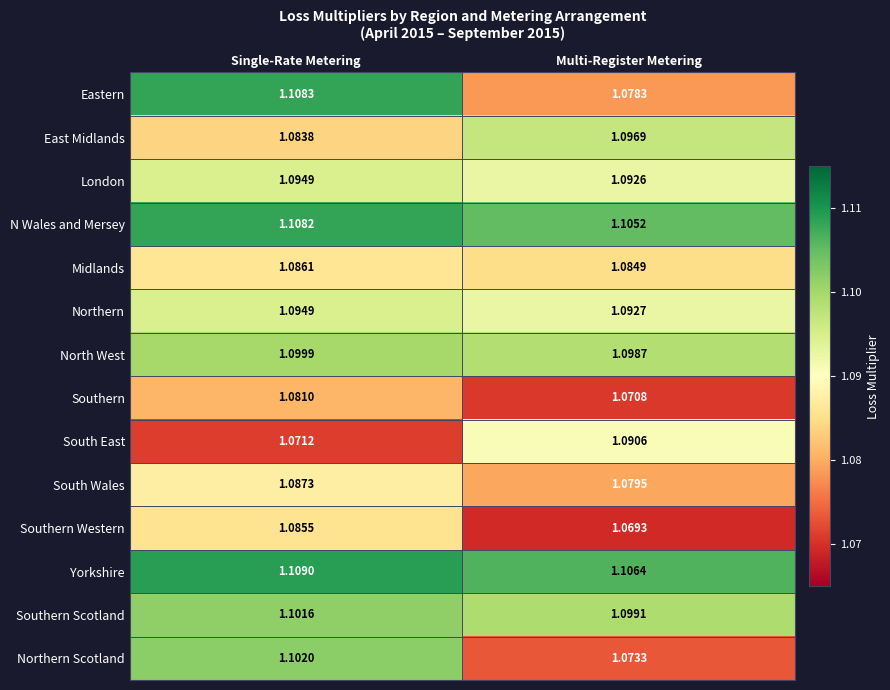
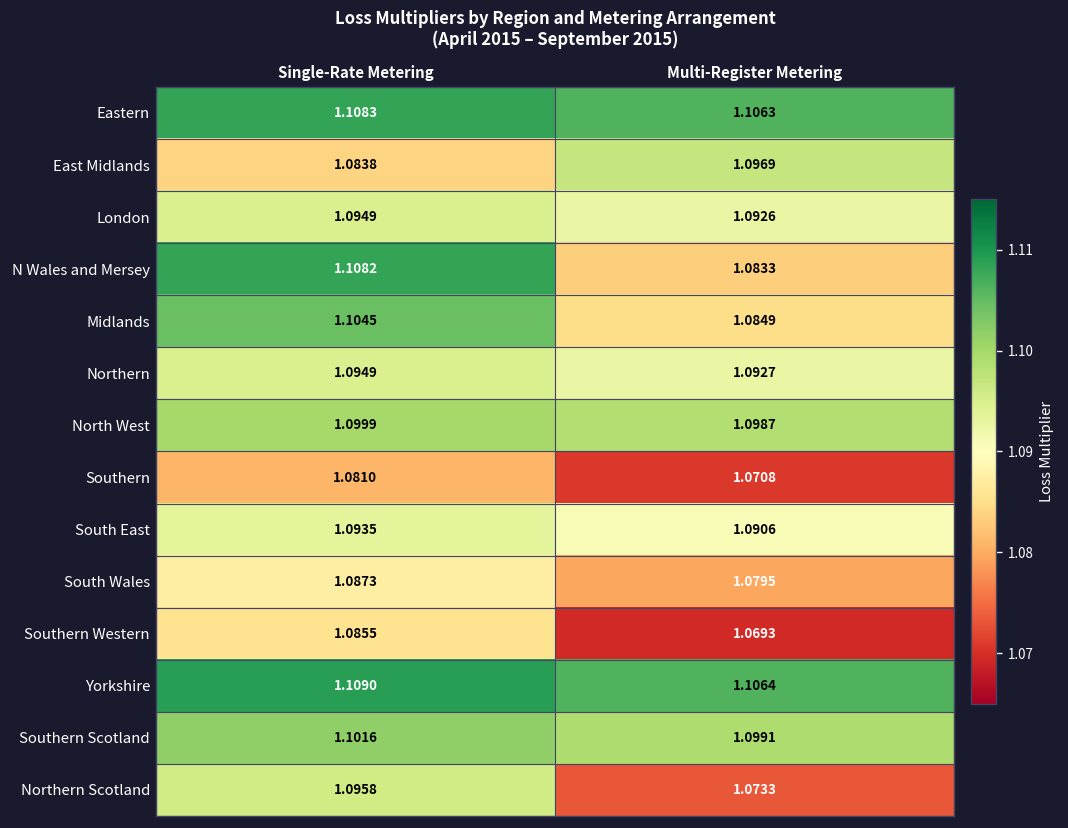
Eastern, Multi-Register Metering: 1.0783 -> 1.1063
N Wales and Mersey, Multi-Register Metering: 1.1052 -> 1.0833
Midlands, Single-Rate Metering: 1.0861 -> 1.1045
South East, Single-Rate Metering: 1.0712 -> 1.0935
Northern Scotland, Single-Rate Metering: 1.1020 -> 1.0958
